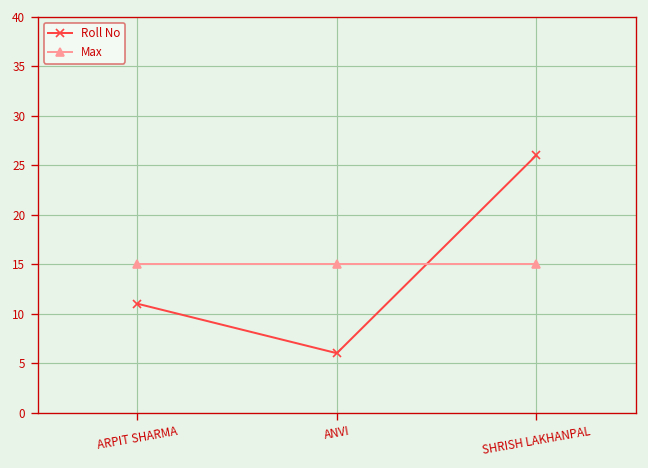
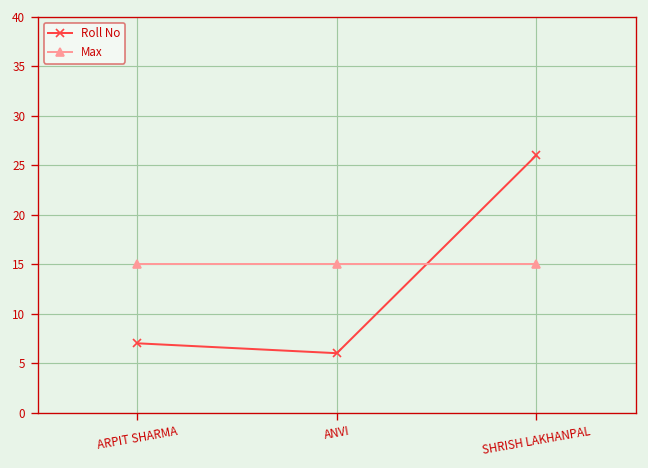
Roll No, ARPIT SHARMA: 11 -> 7
